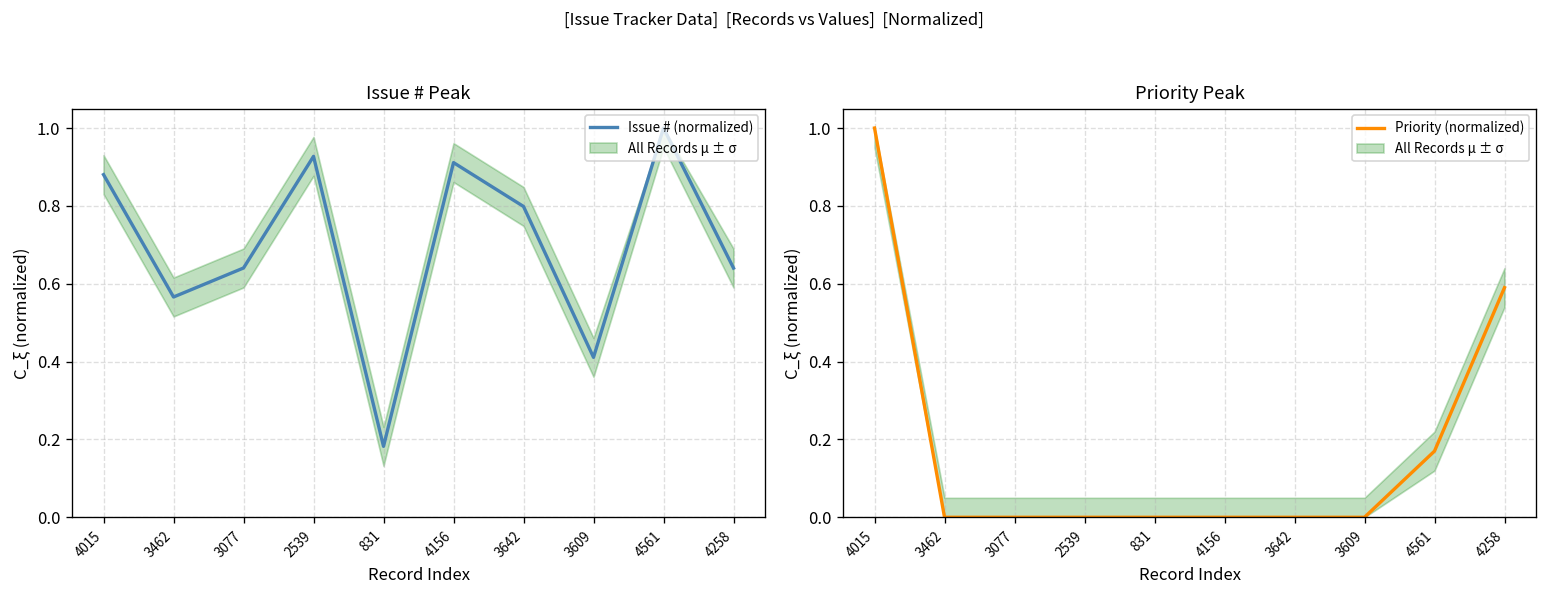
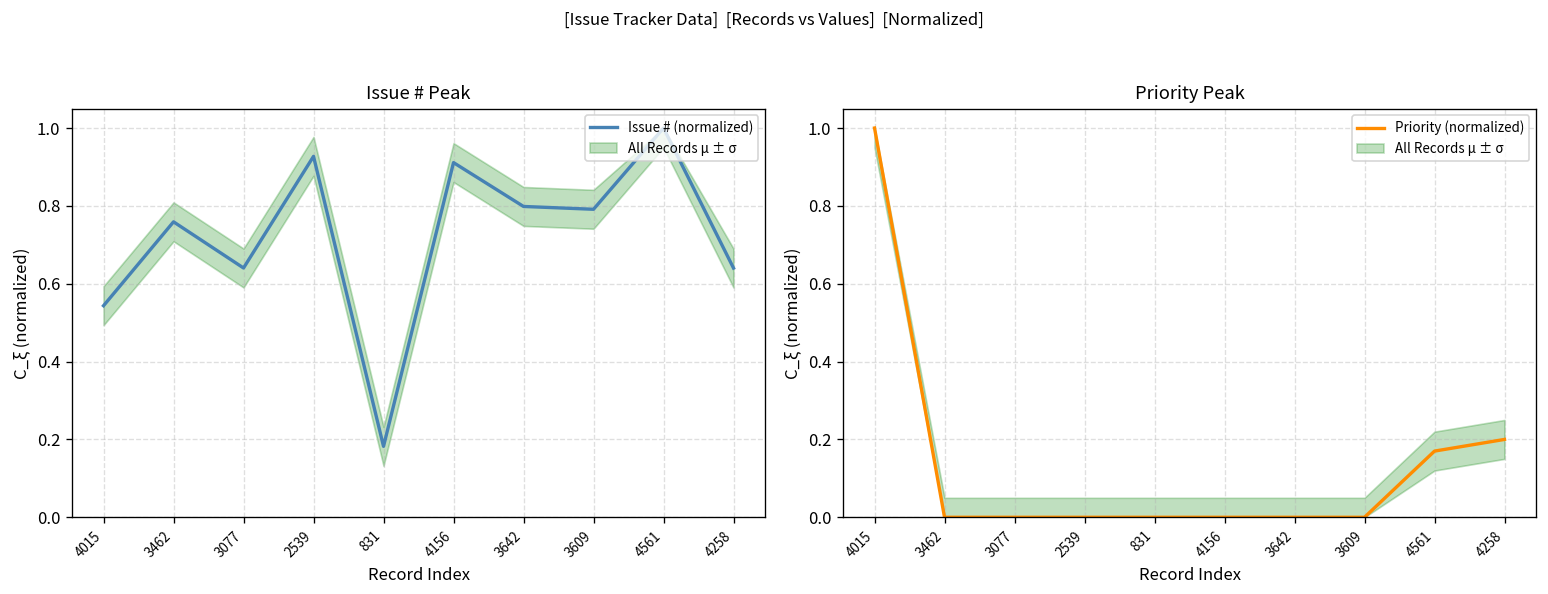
Issue # Peak, Issue # (normalized), 4015: 0.88 -> 0.54
Issue # Peak, Issue # (normalized), 3462: 0.57 -> 0.76
Issue # Peak, Issue # (normalized), 3609: 0.41 -> 0.79
Priority Peak, Priority (normalized), 4258: 0.59 -> 0.20
